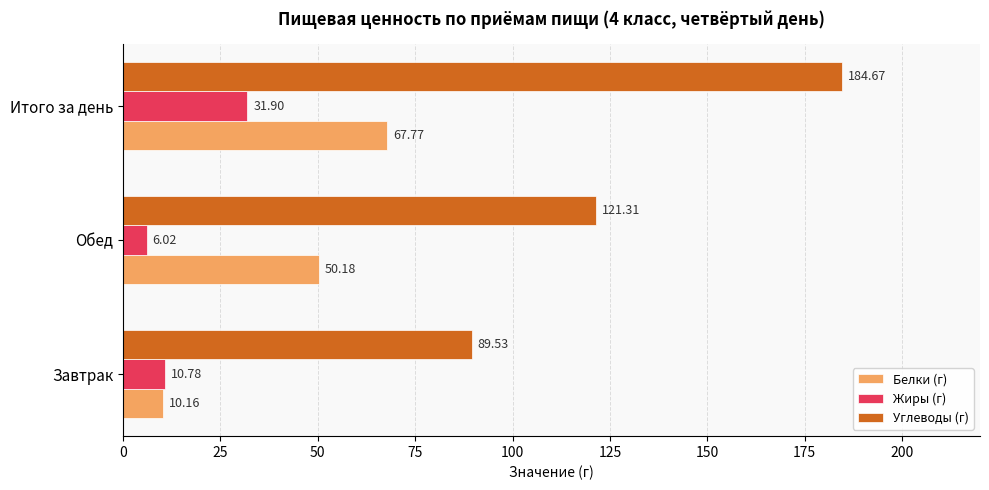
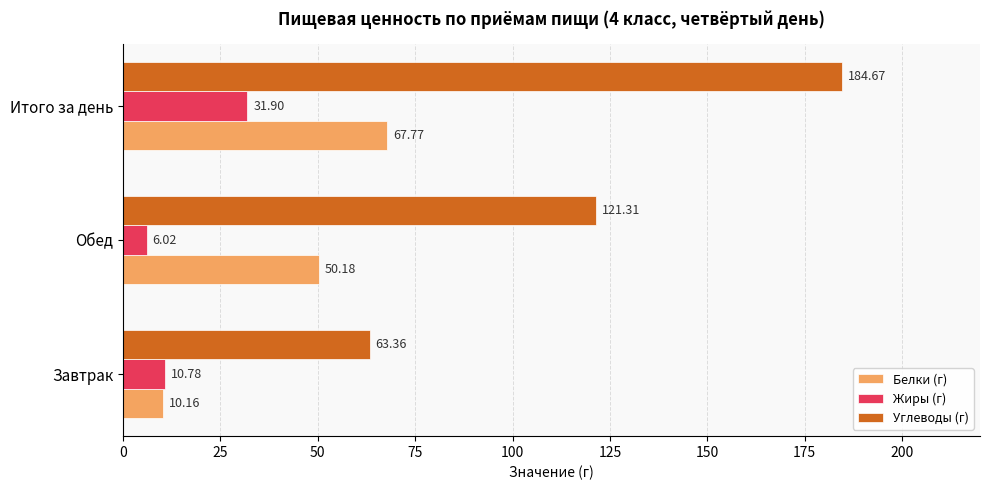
Углеводы (г), Завтрак: 89.53 -> 63.36
